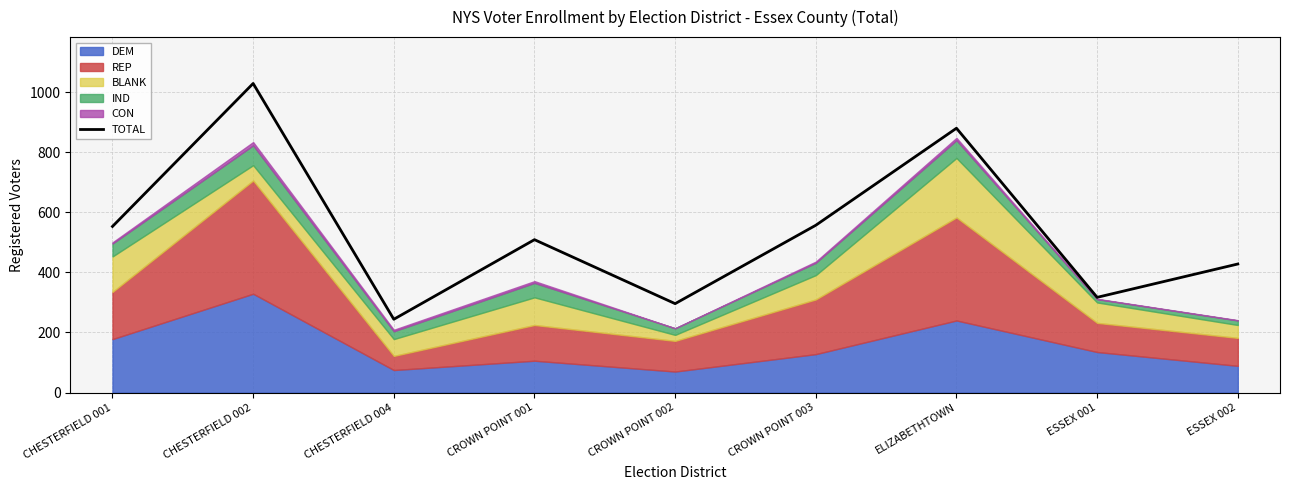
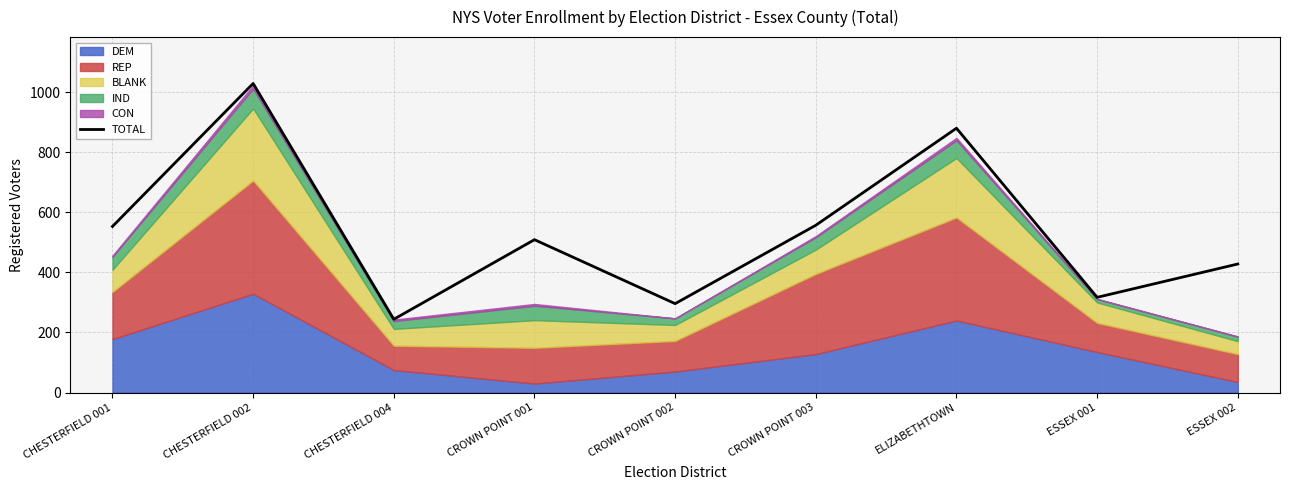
BLANK, CHESTERFIELD 001: 120 -> 70
BLANK, CHESTERFIELD 002: 50 -> 240
REP, CHESTERFIELD 004: 50 -> 80
DEM, CROWN POINT 001: 110 -> 30
BLANK, CROWN POINT 002: 20 -> 50
REP, CROWN POINT 003: 180 -> 270
DEM, ESSEX 002: 90 -> 40
